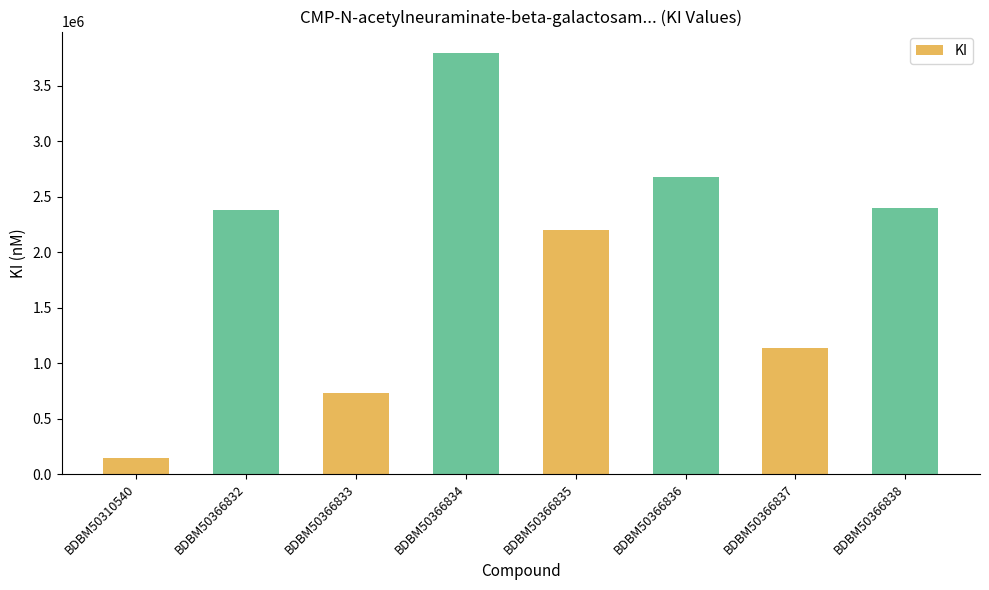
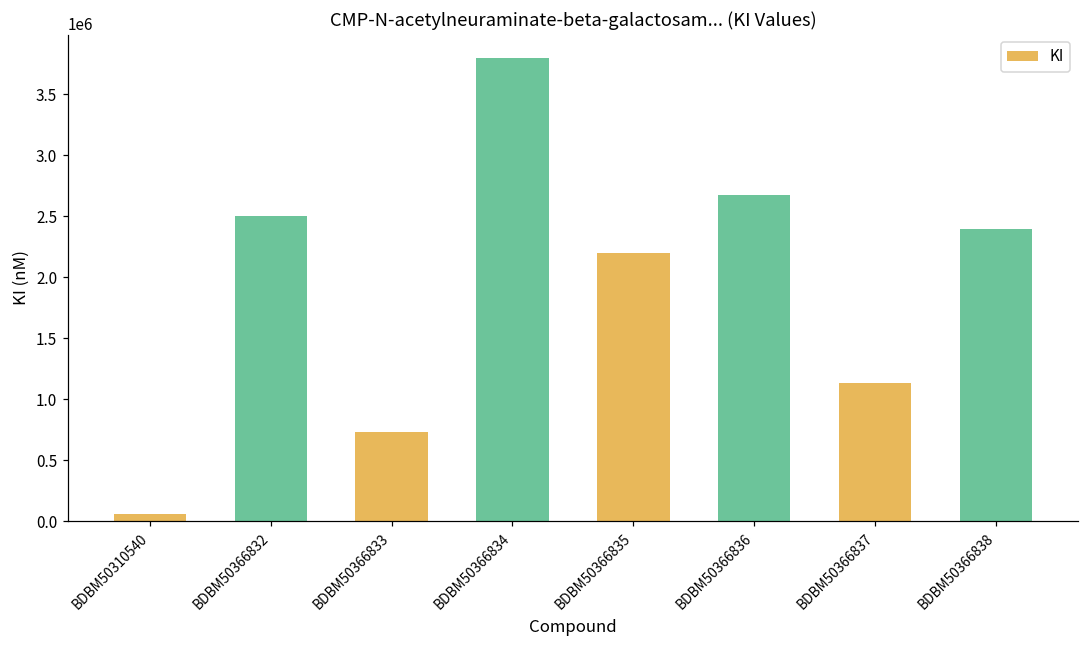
BDBM50310540: 140000 -> 60000
BDBM50366832: 2380000 -> 2500000
